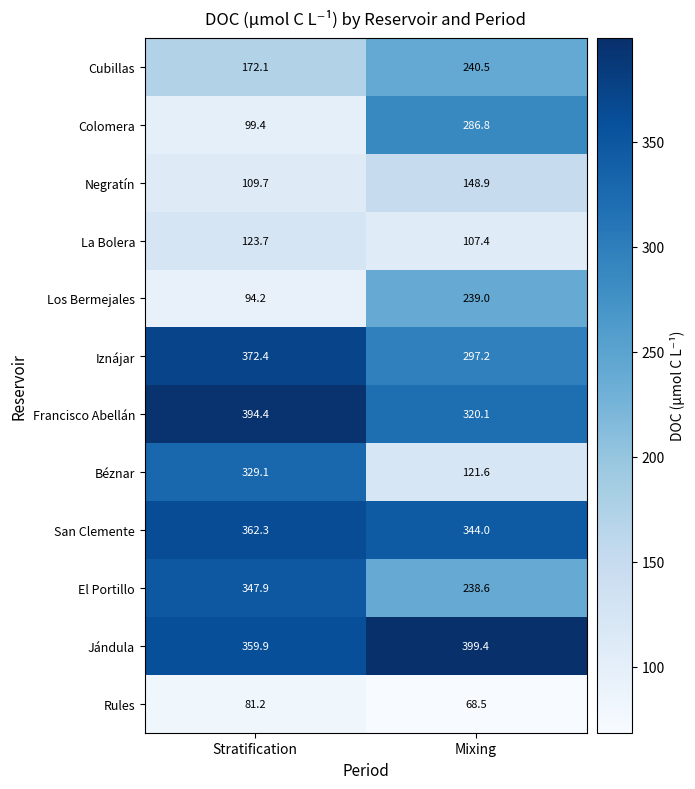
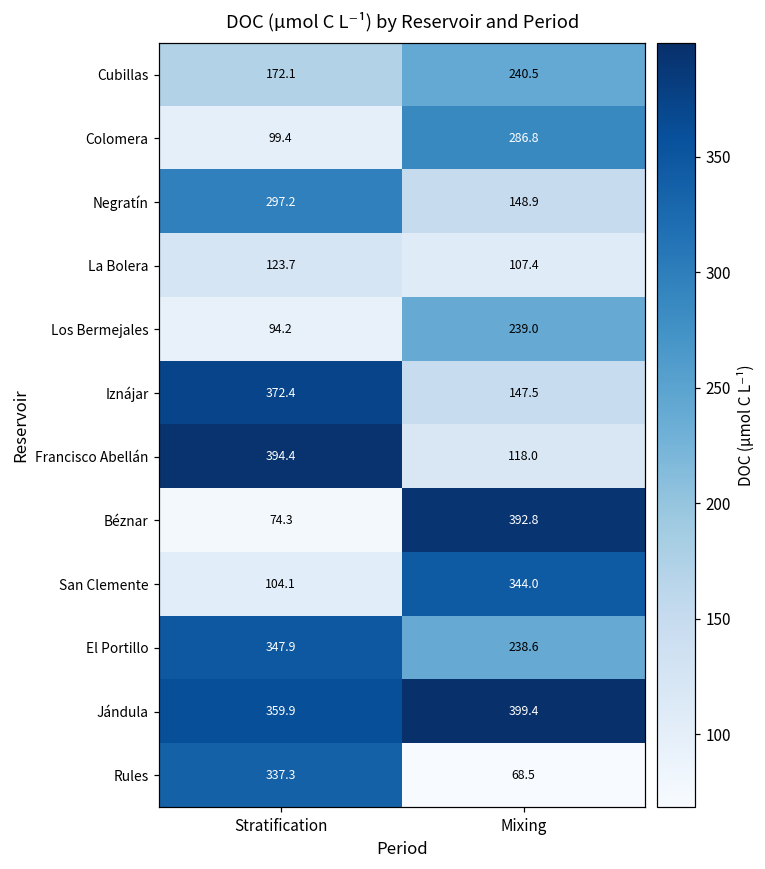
Negratín, Stratification: 109.7 -> 297.2
Iznájar, Mixing: 297.2 -> 147.5
Francisco Abellán, Mixing: 320.1 -> 118.0
Béznar, Stratification: 329.1 -> 74.3
Béznar, Mixing: 121.6 -> 392.8
San Clemente, Stratification: 362.3 -> 104.1
Rules, Stratification: 81.2 -> 337.3
